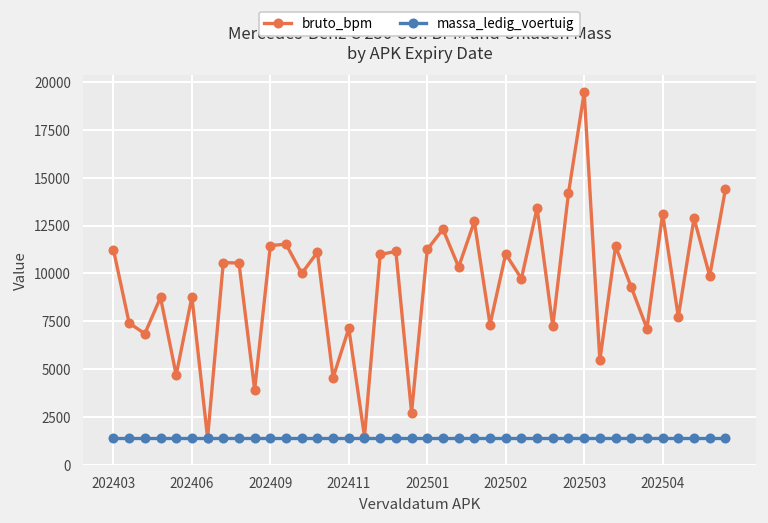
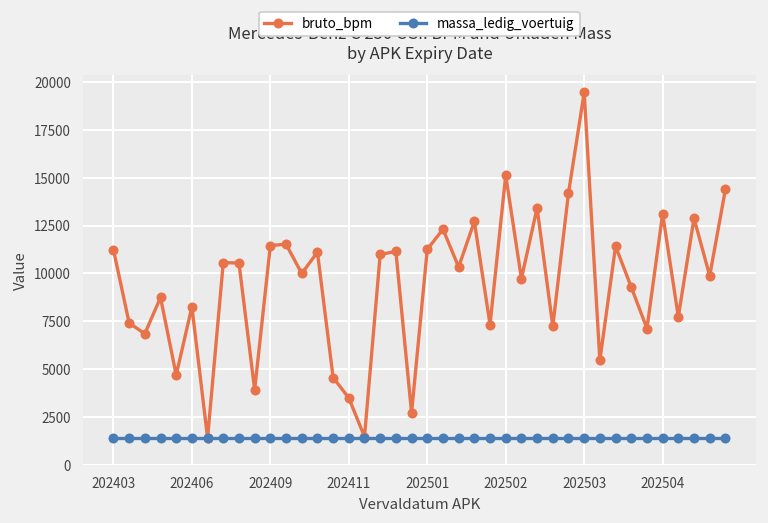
bruto_bpm, 202406: 8800 -> 8300
bruto_bpm, 202411: 7100 -> 3500
bruto_bpm, 202502: 11000 -> 15100
